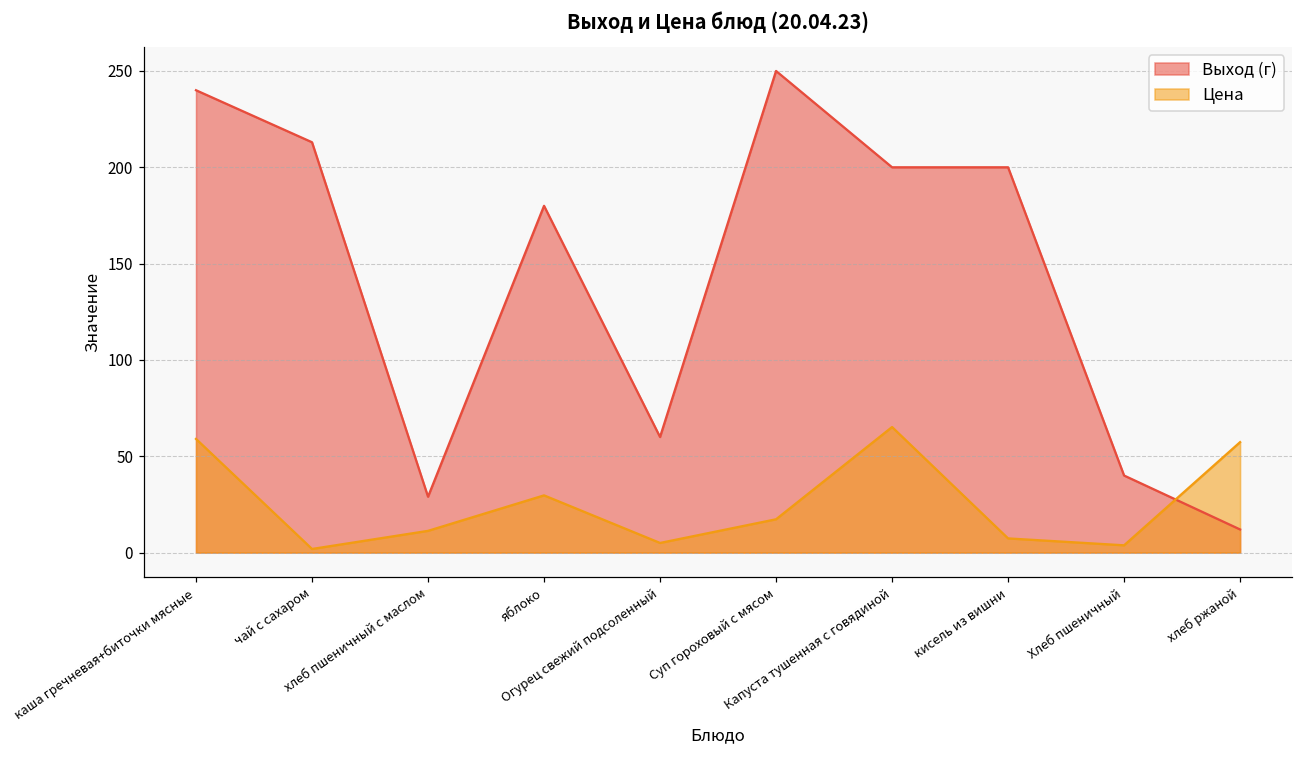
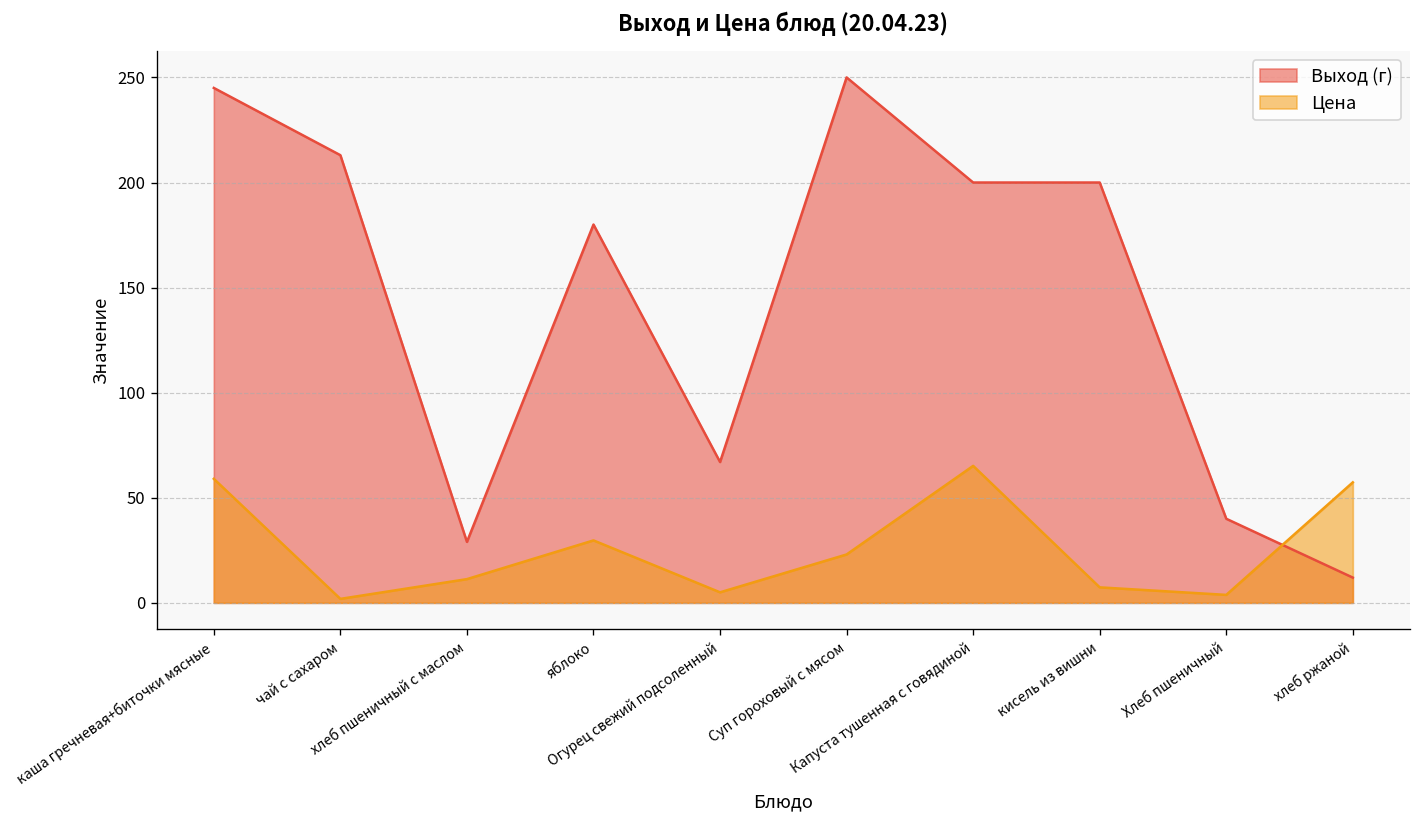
Выход (г), каша гречневая+биточки мясные: 240 -> 245
Выход (г), Огурец свежий подсоленный: 60 -> 67
Цена, Суп гороховый с мясом: 17 -> 23
